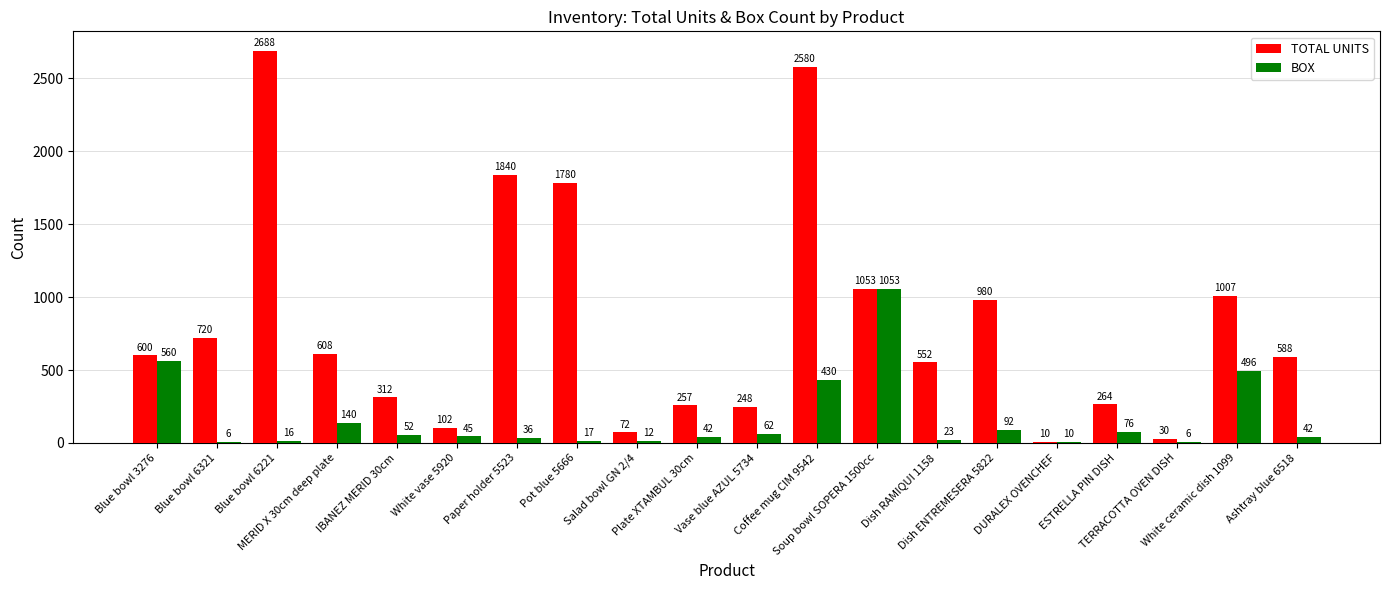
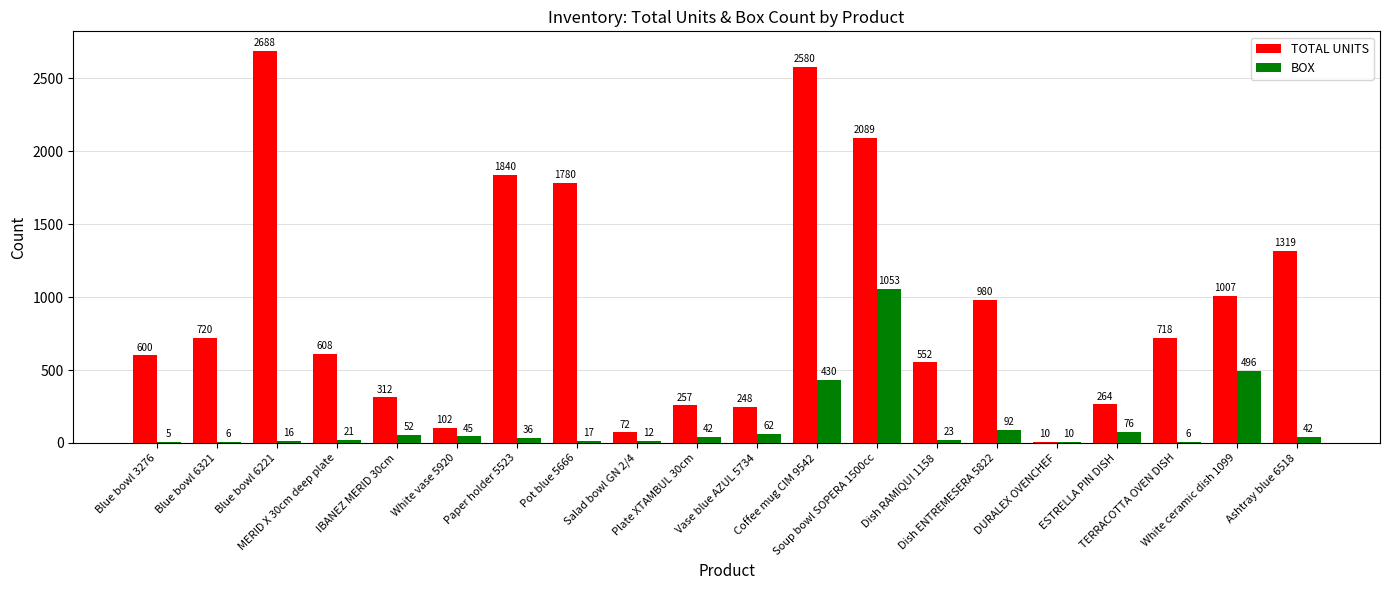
BOX, Blue bowl 3276: 560 -> 5
BOX, MERID X 30cm deep plate: 140 -> 21
TOTAL UNITS, Soup bowl SOPERA 1500cc: 1053 -> 2089
TOTAL UNITS, TERRACOTTA OVEN DISH: 30 -> 718
TOTAL UNITS, Ashtray blue 6518: 588 -> 1319
